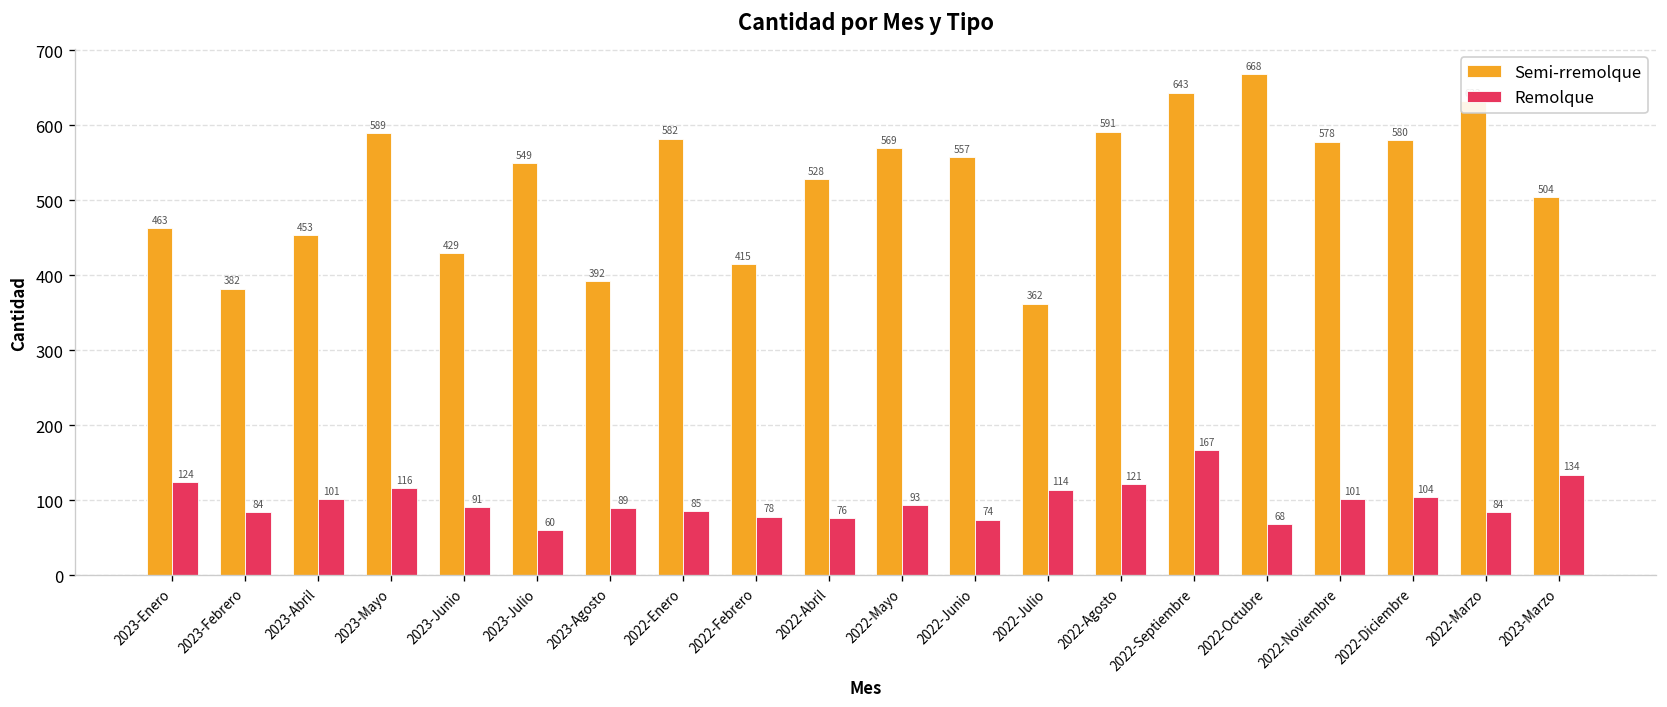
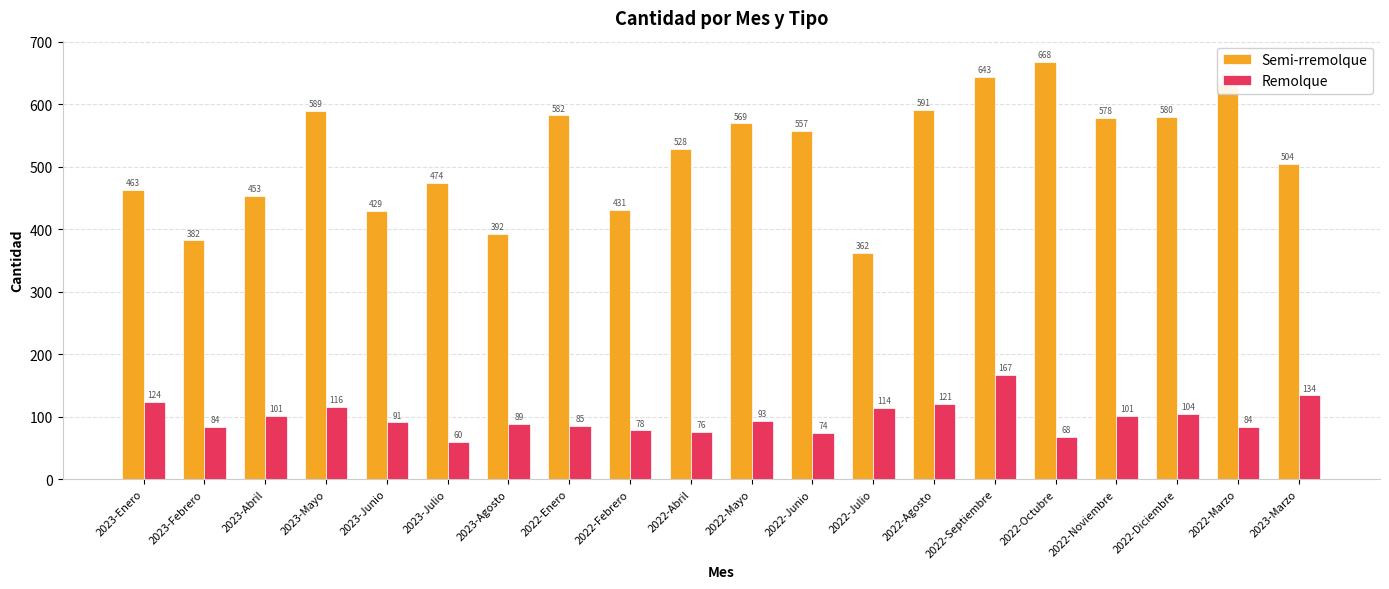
Semi-rremolque, 2023-Julio: 549 -> 474
Semi-rremolque, 2022-Febrero: 415 -> 431
